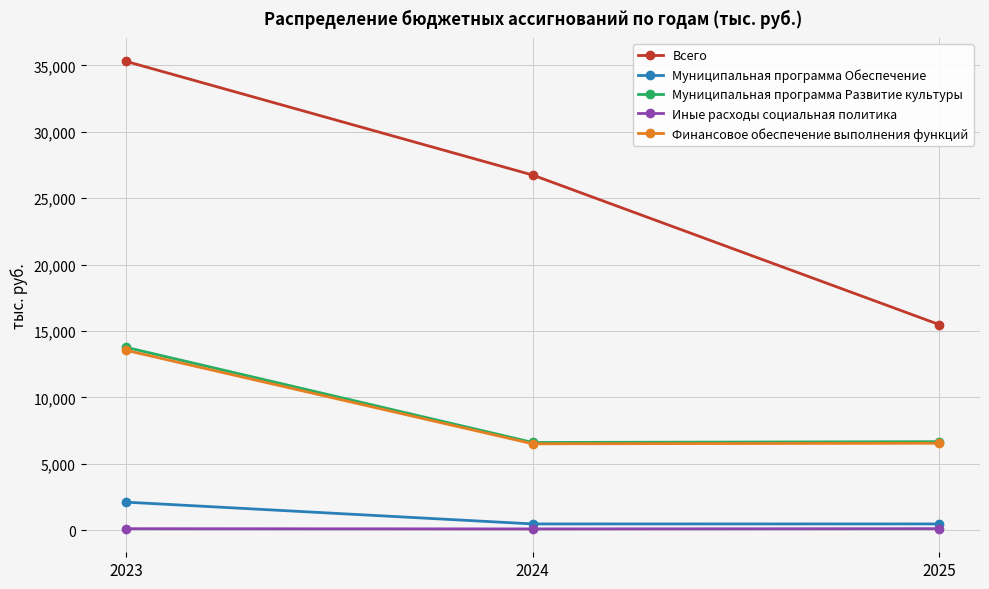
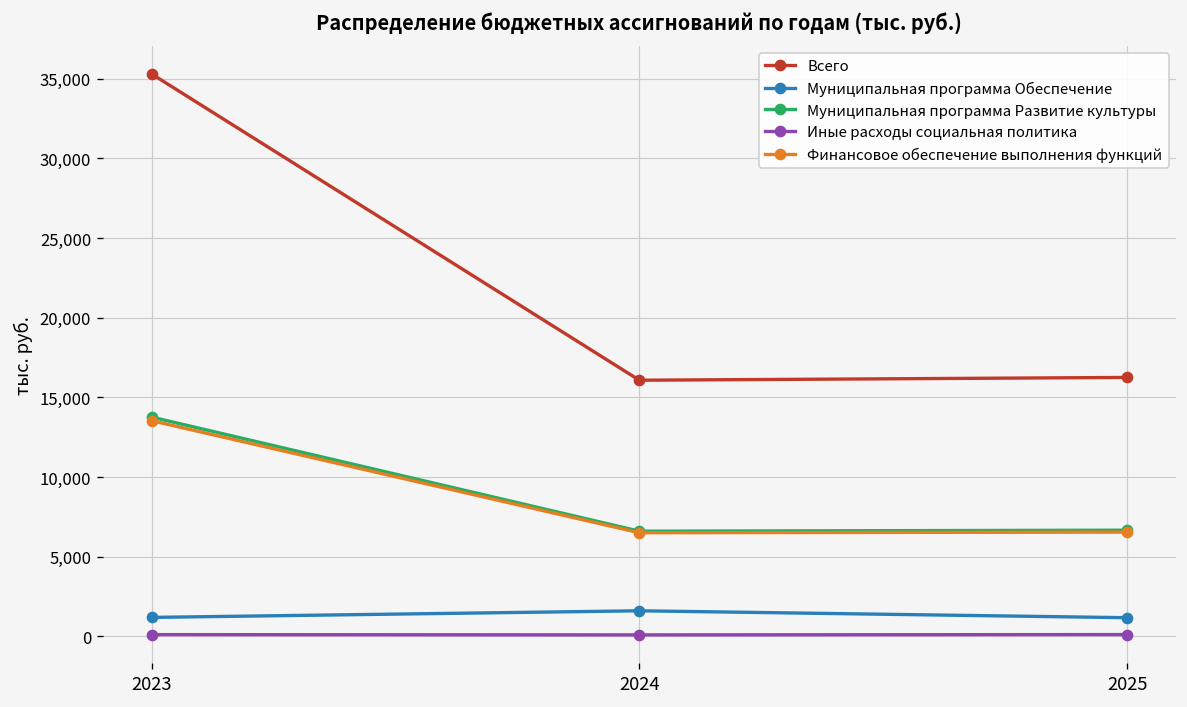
Муниципальная программа Обеспечение, 2023: 2,100 -> 1,200
Всего, 2024: 26,700 -> 16,100
Муниципальная программа Обеспечение, 2024: 500 -> 1,600
Всего, 2025: 15,500 -> 16,300
Муниципальная программа Обеспечение, 2025: 500 -> 1,200
